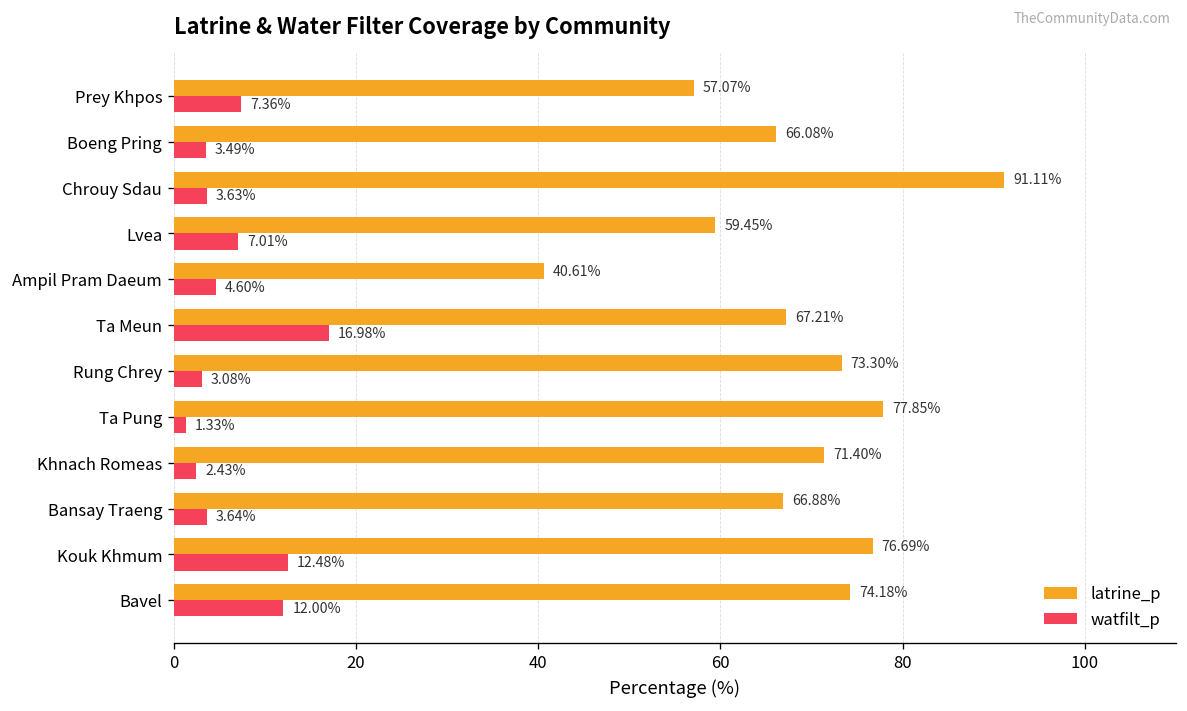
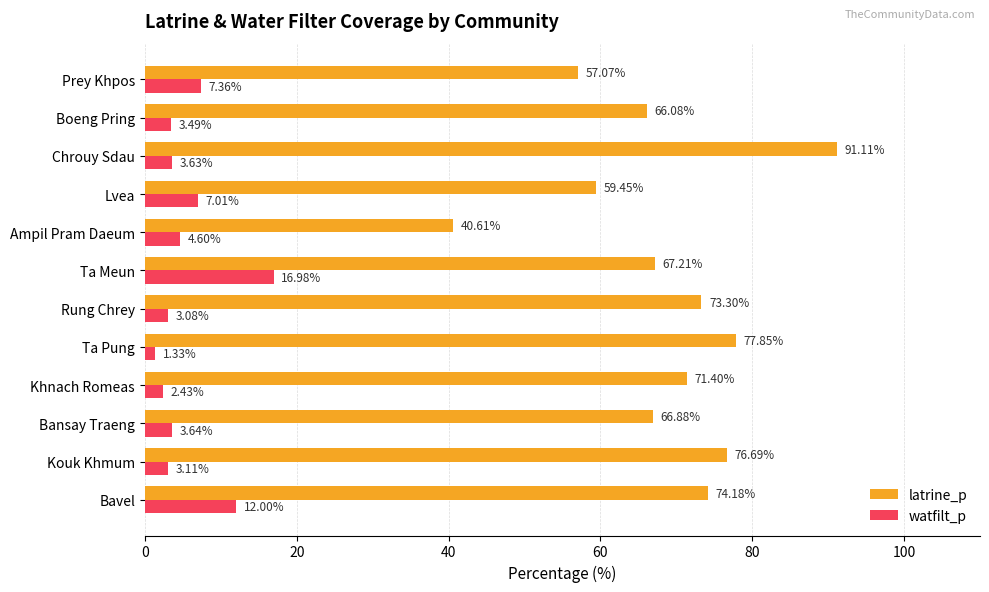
watfilt_p, Kouk Khmum: 12.48% -> 3.11%
